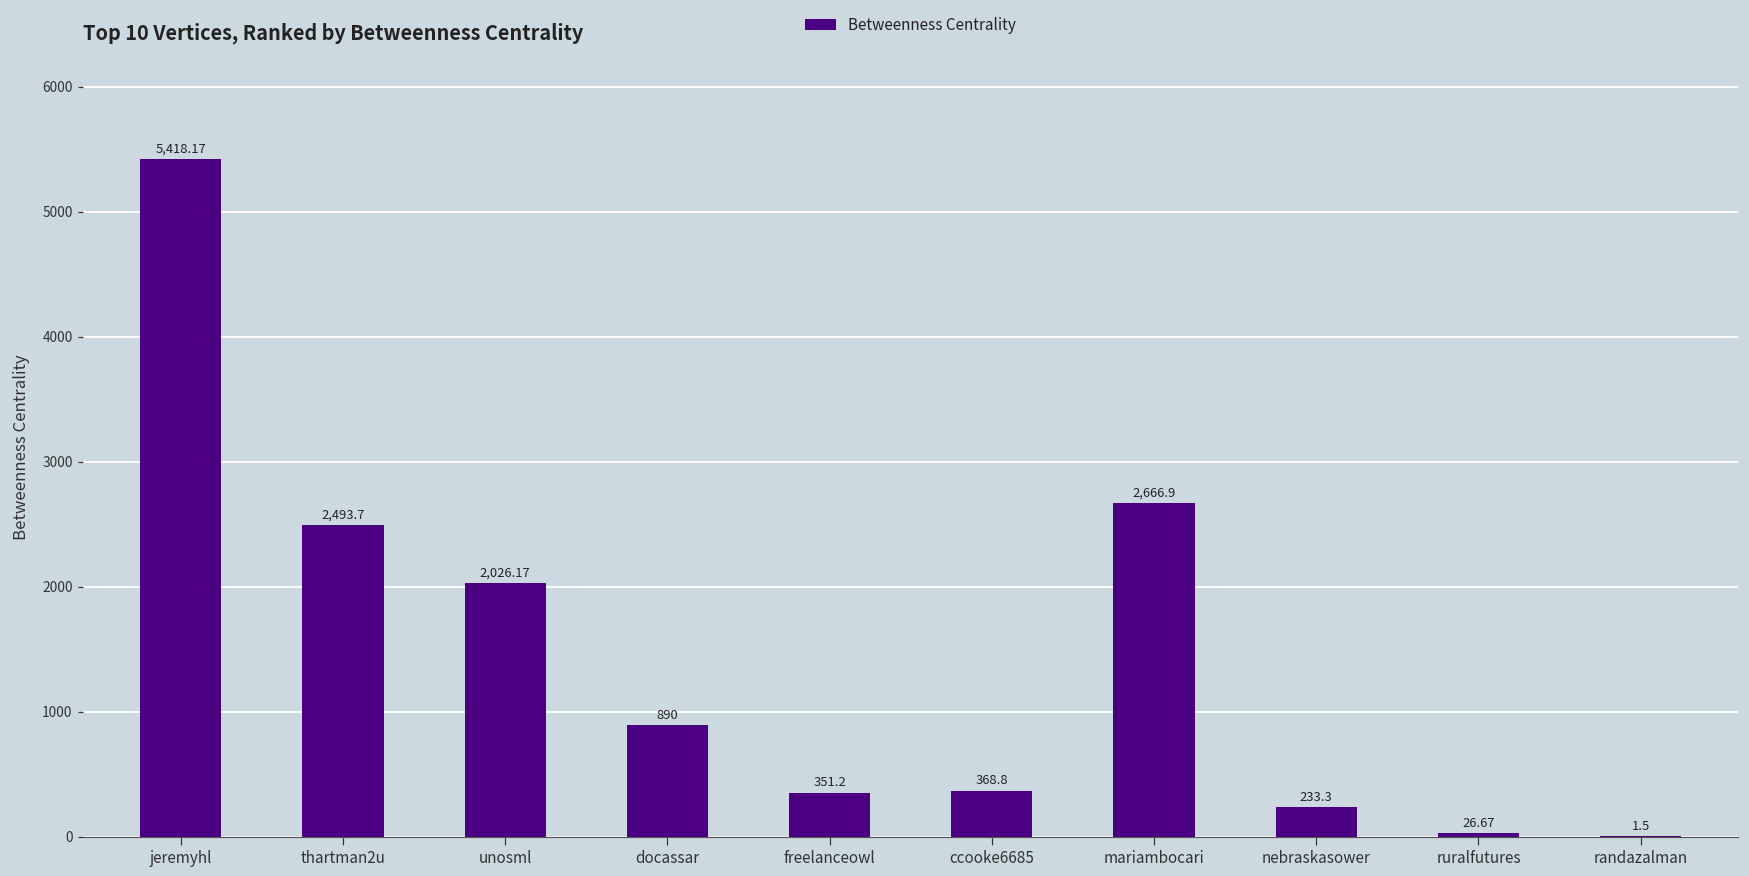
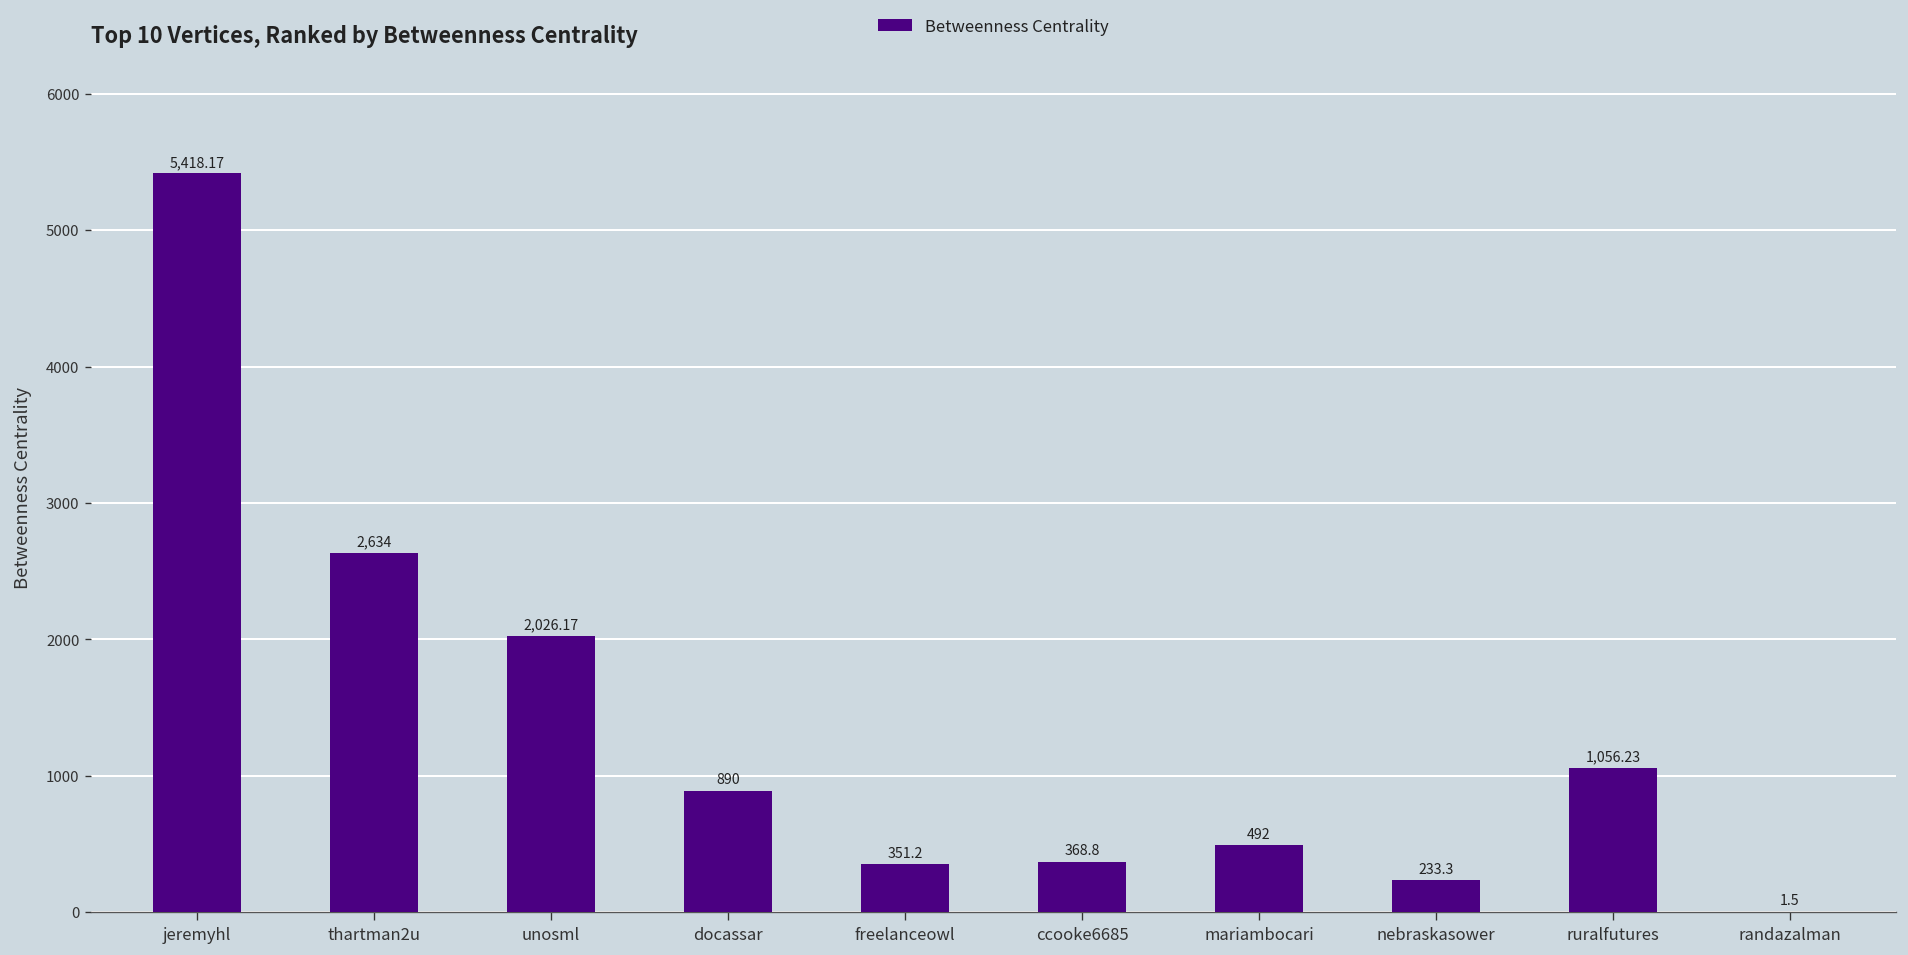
thartman2u: 2,493.7 -> 2,634
mariambocari: 2,666.9 -> 492
ruralfutures: 26.67 -> 1,056.23
